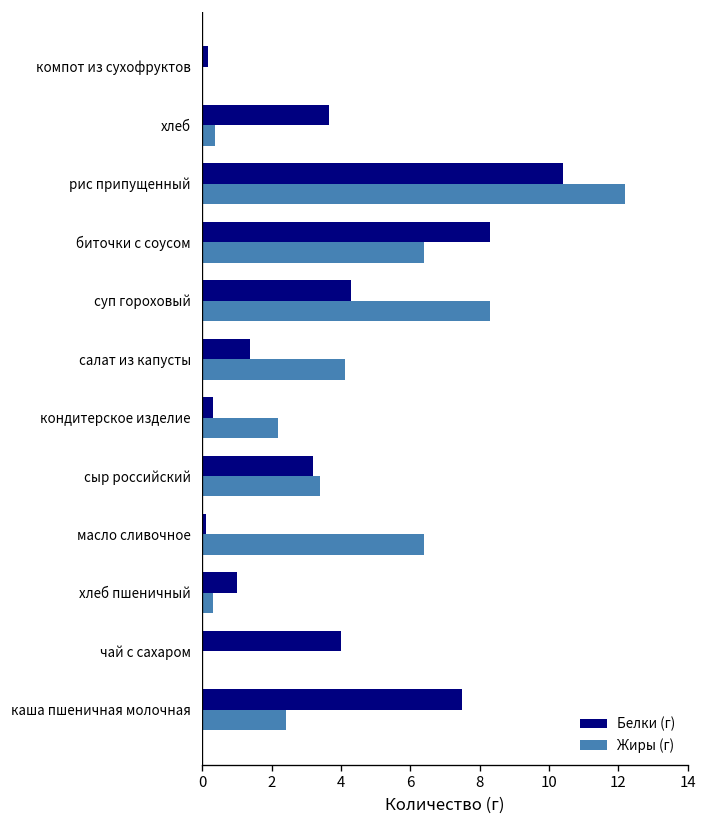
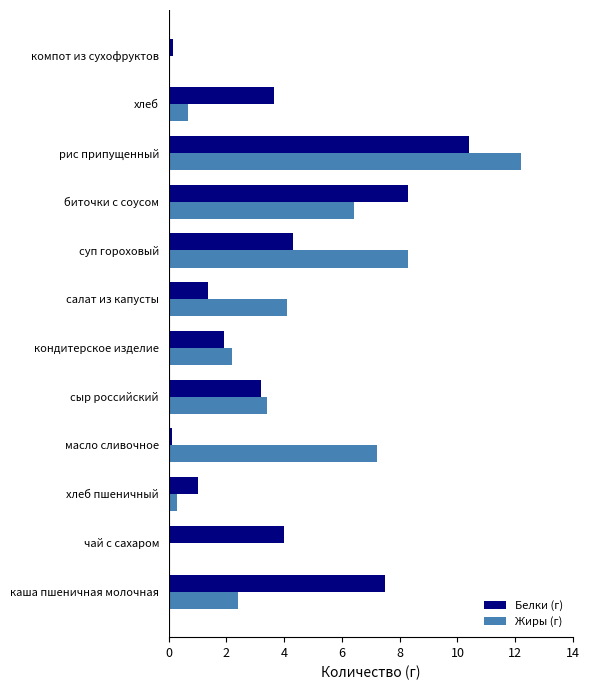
Жиры (г), хлеб: 0.4 -> 0.7
Белки (г), кондитерское изделие: 0.3 -> 1.9
Жиры (г), масло сливочное: 6.4 -> 7.2
